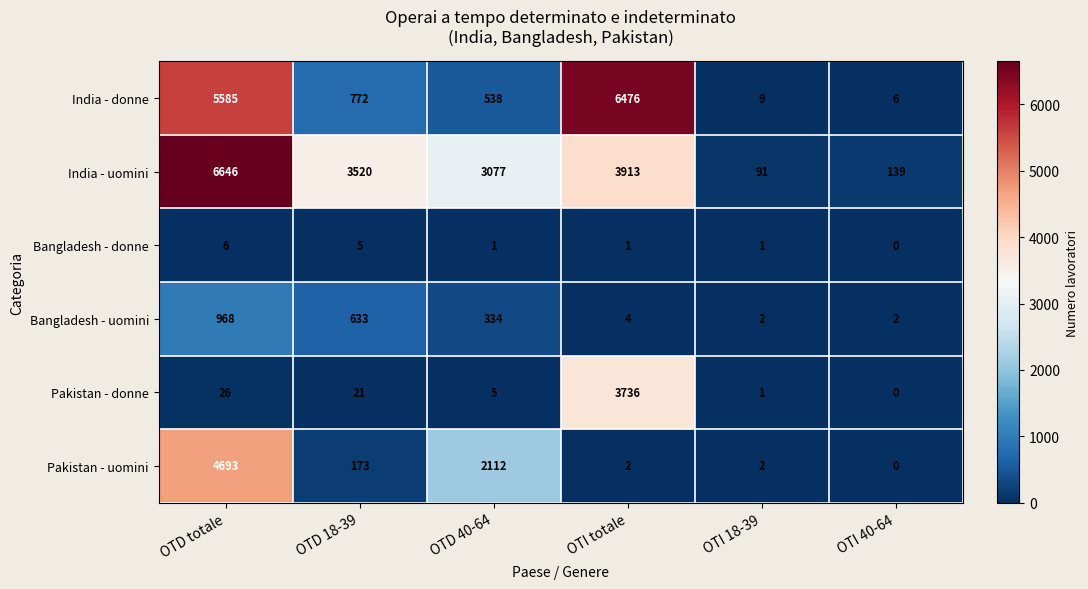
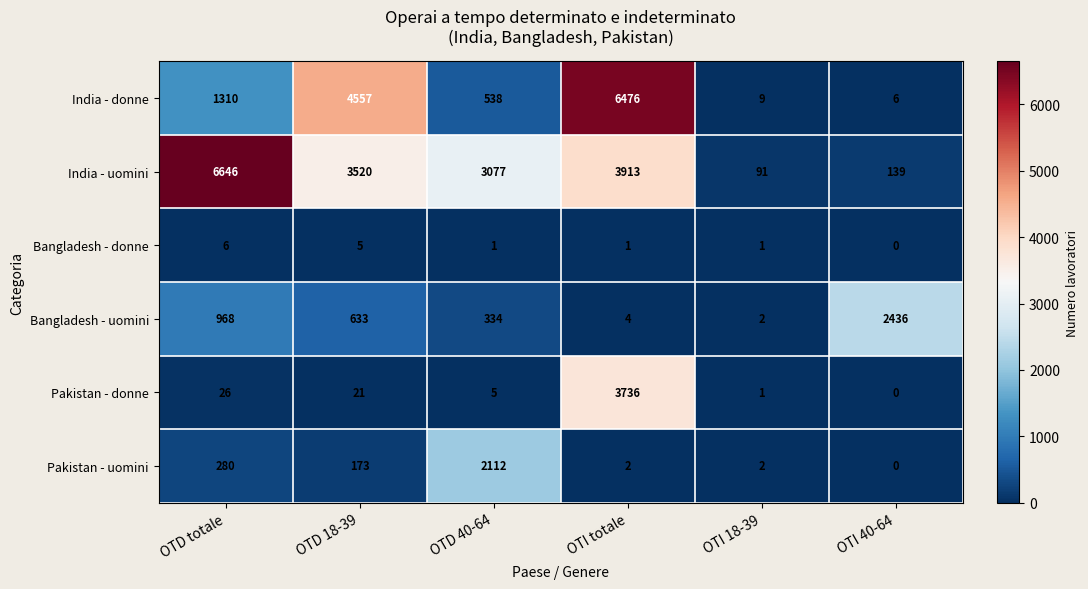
India - donne, OTD totale: 5585 -> 1310
India - donne, OTD 18-39: 772 -> 4557
Bangladesh - uomini, OTI 40-64: 2 -> 2436
Pakistan - uomini, OTD totale: 4693 -> 280
